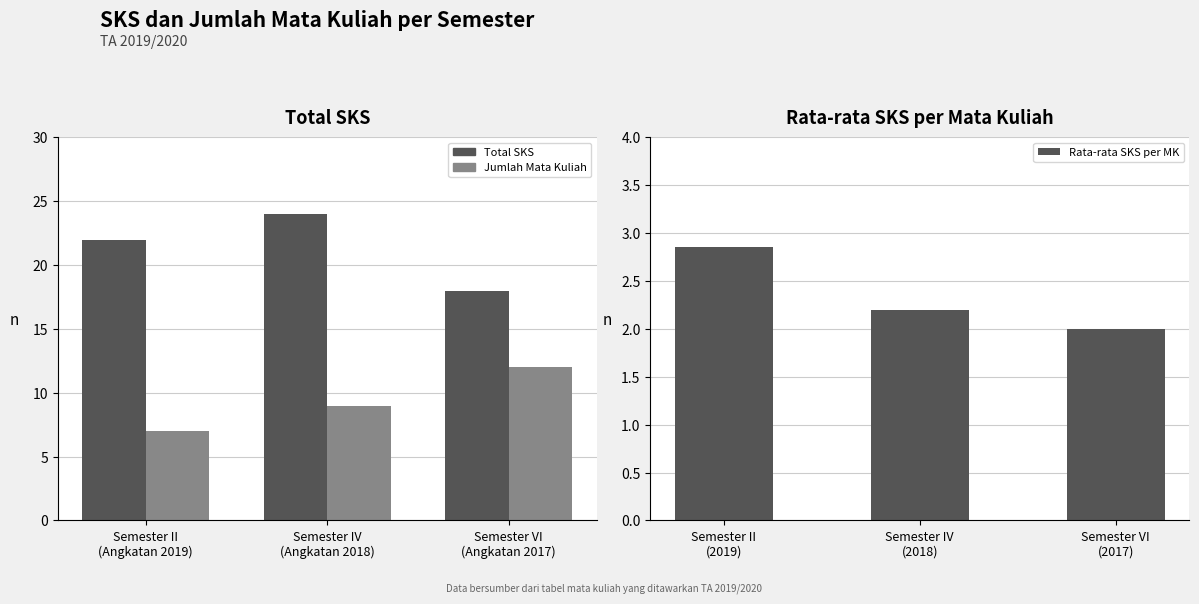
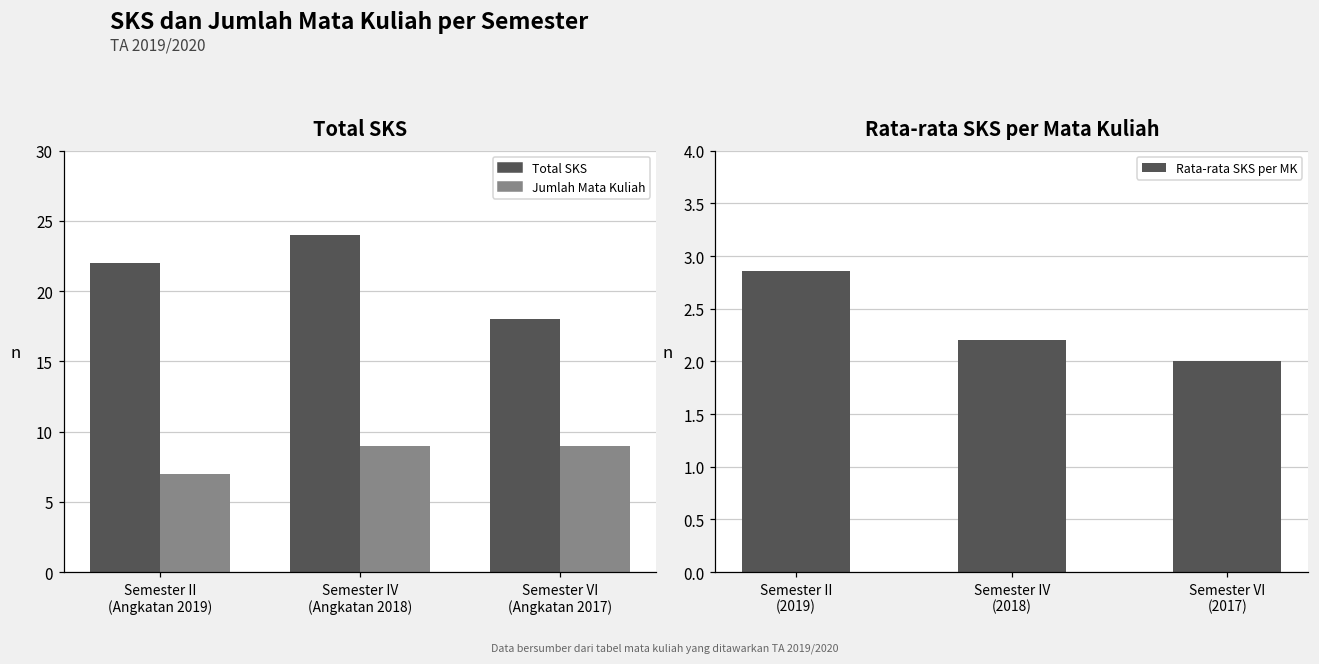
Total SKS, Jumlah Mata Kuliah, Semester VI (Angkatan 2017): 12 -> 9
